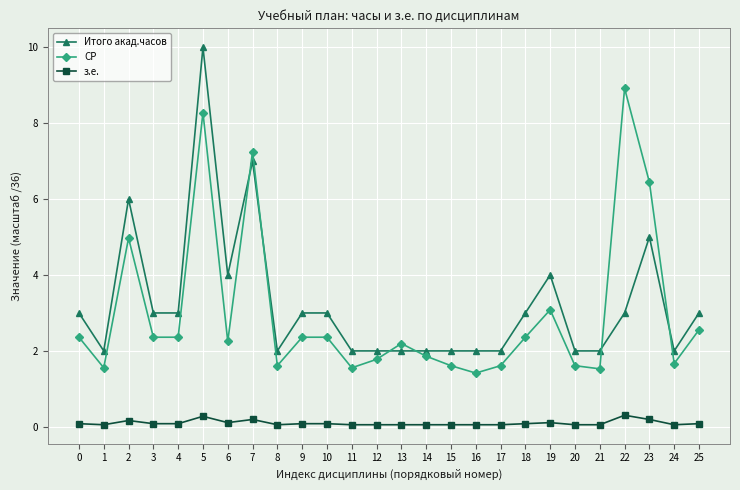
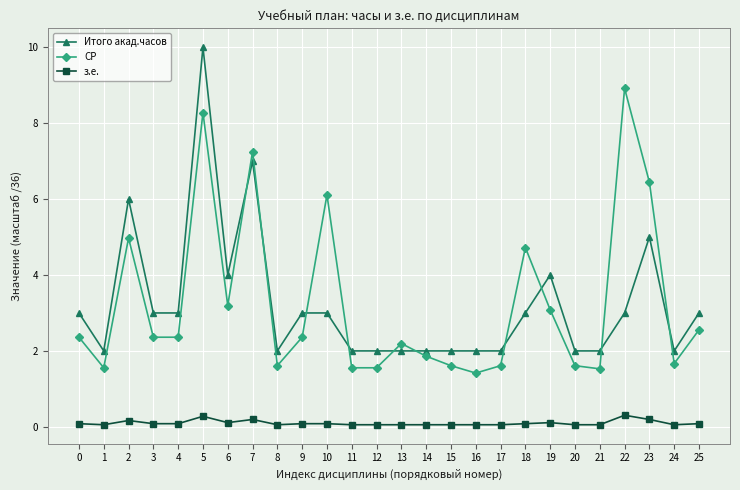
СР, 6: 2.3 -> 3.2
СР, 10: 2.4 -> 6.1
СР, 12: 1.8 -> 1.6
СР, 18: 2.4 -> 4.7
